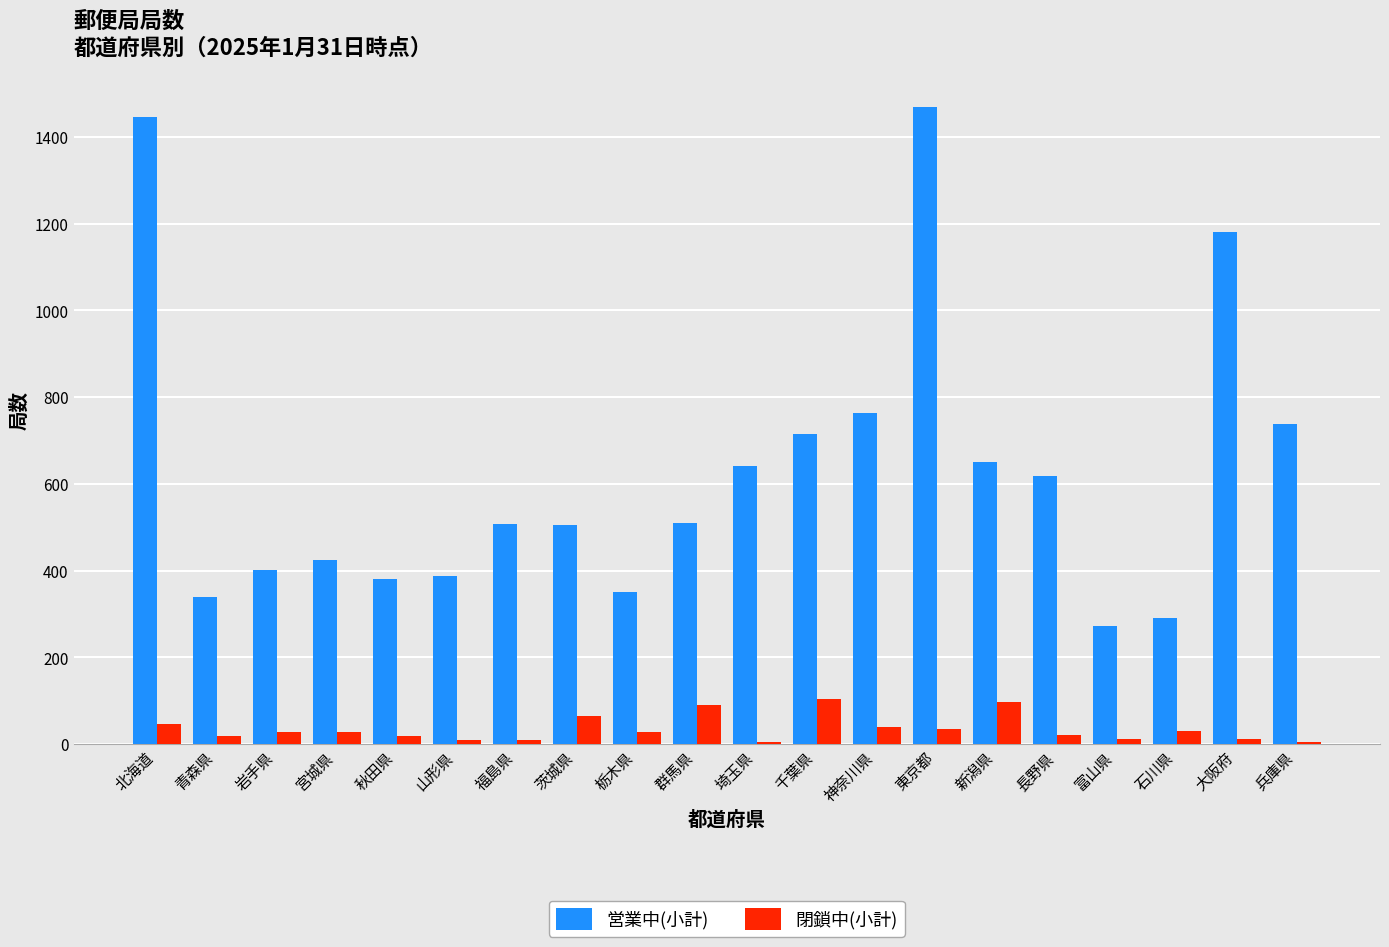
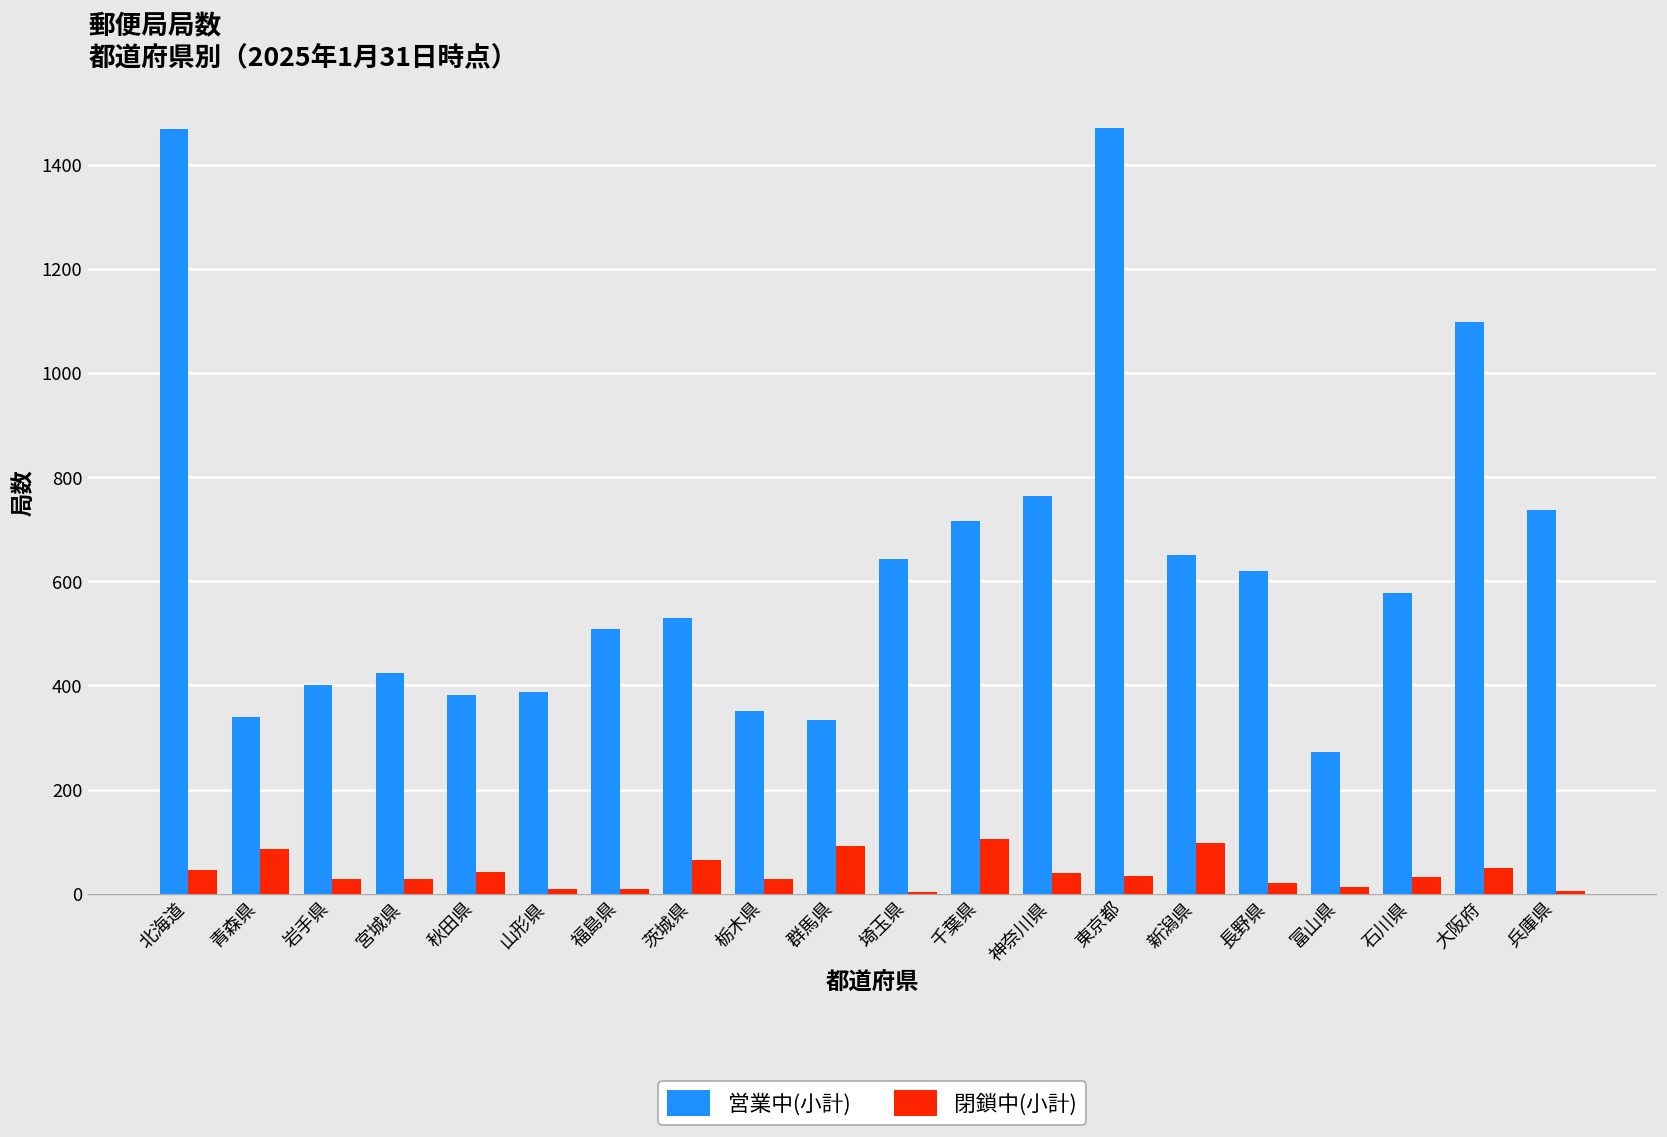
営業中(小計), 北海道: 1450 -> 1470
閉鎖中(小計), 青森県: 20 -> 90
閉鎖中(小計), 秋田県: 20 -> 40
営業中(小計), 茨城県: 510 -> 530
営業中(小計), 群馬県: 510 -> 330
営業中(小計), 石川県: 290 -> 580
営業中(小計), 大阪府: 1180 -> 1100
閉鎖中(小計), 大阪府: 10 -> 50
